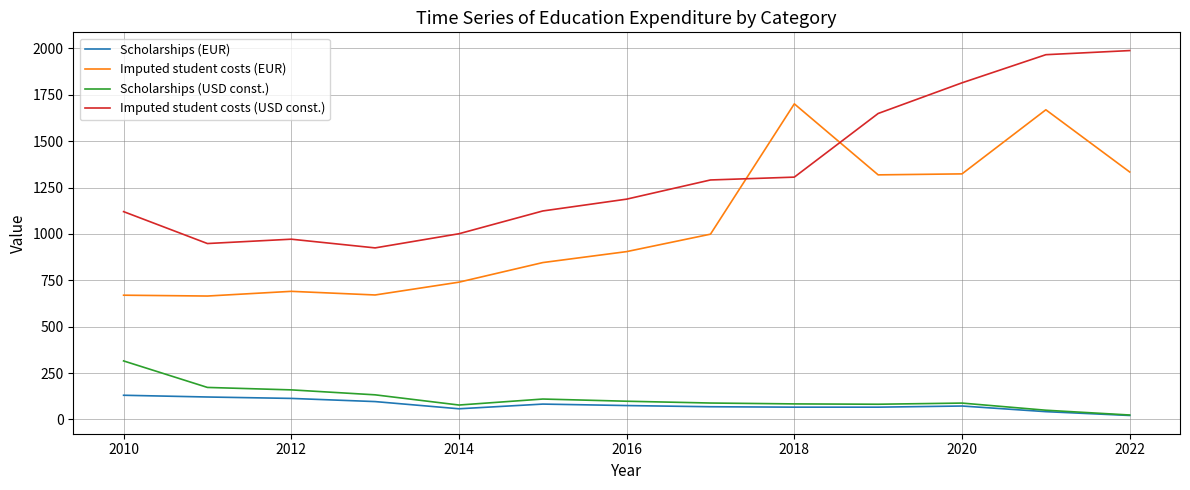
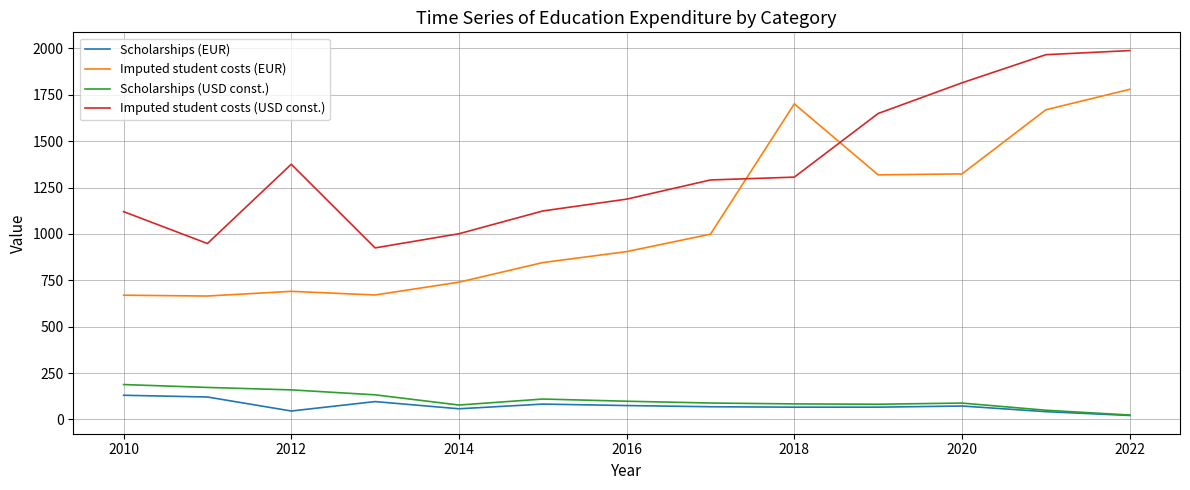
Scholarships (USD const.), 2010: 320 -> 190
Scholarships (EUR), 2012: 110 -> 50
Imputed student costs (USD const.), 2012: 970 -> 1380
Imputed student costs (EUR), 2022: 1330 -> 1780
